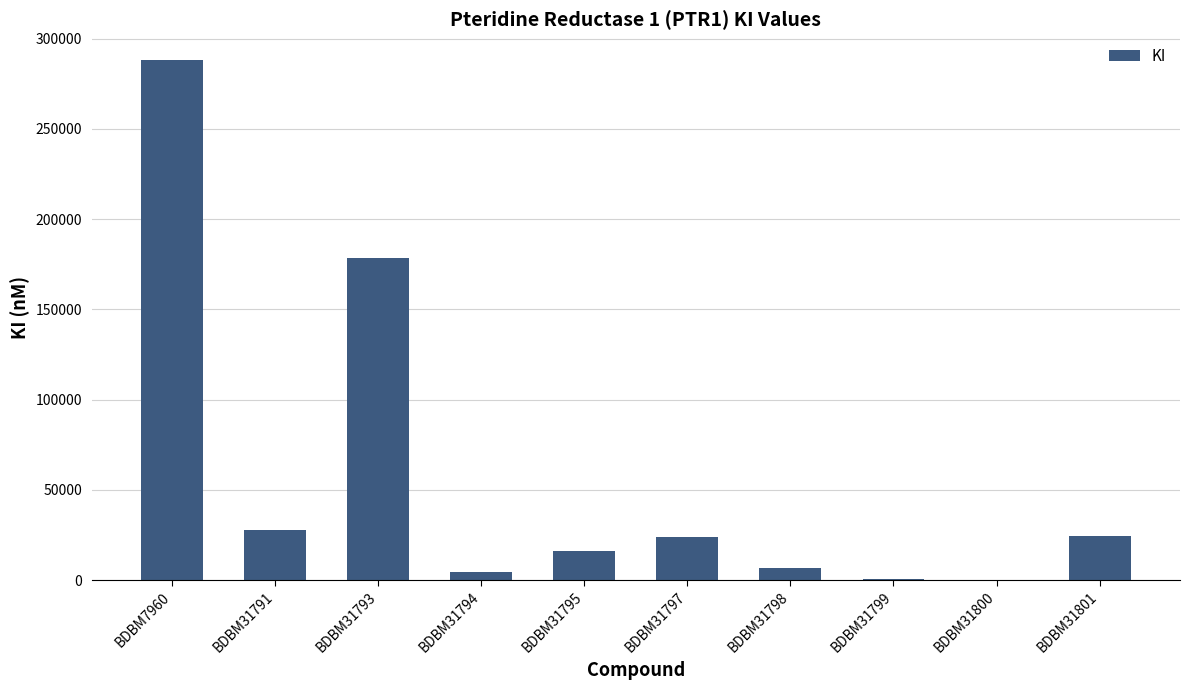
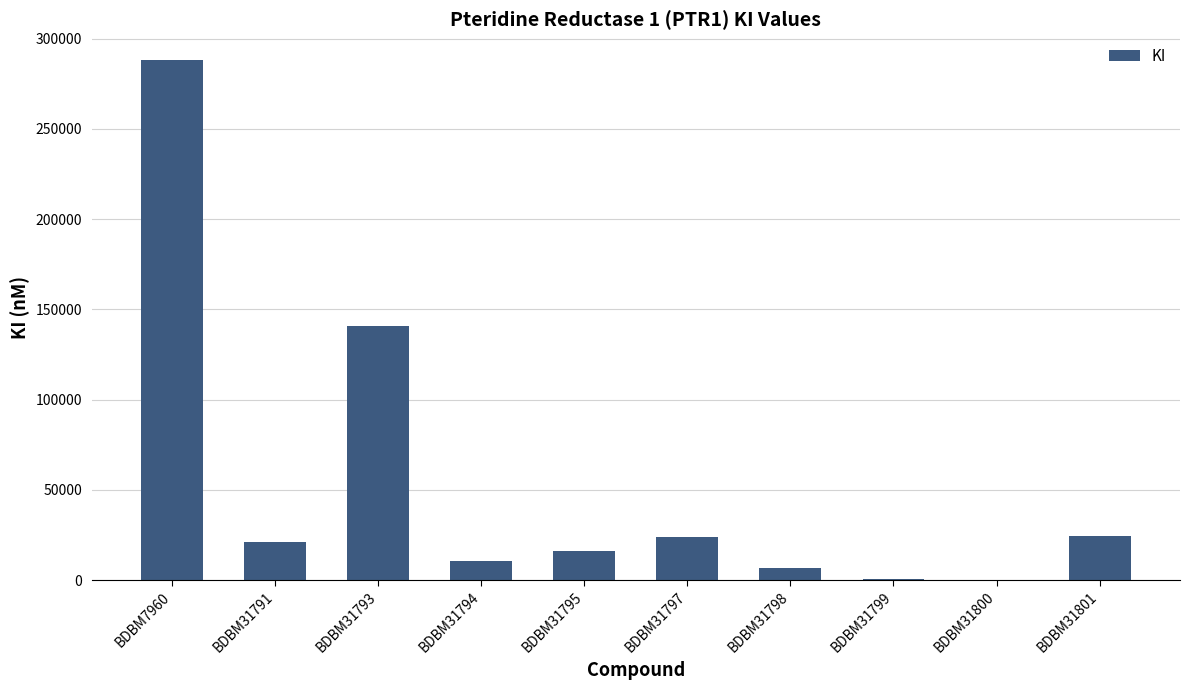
BDBM31791: 28000 -> 21000
BDBM31793: 178000 -> 141000
BDBM31794: 4000 -> 11000
